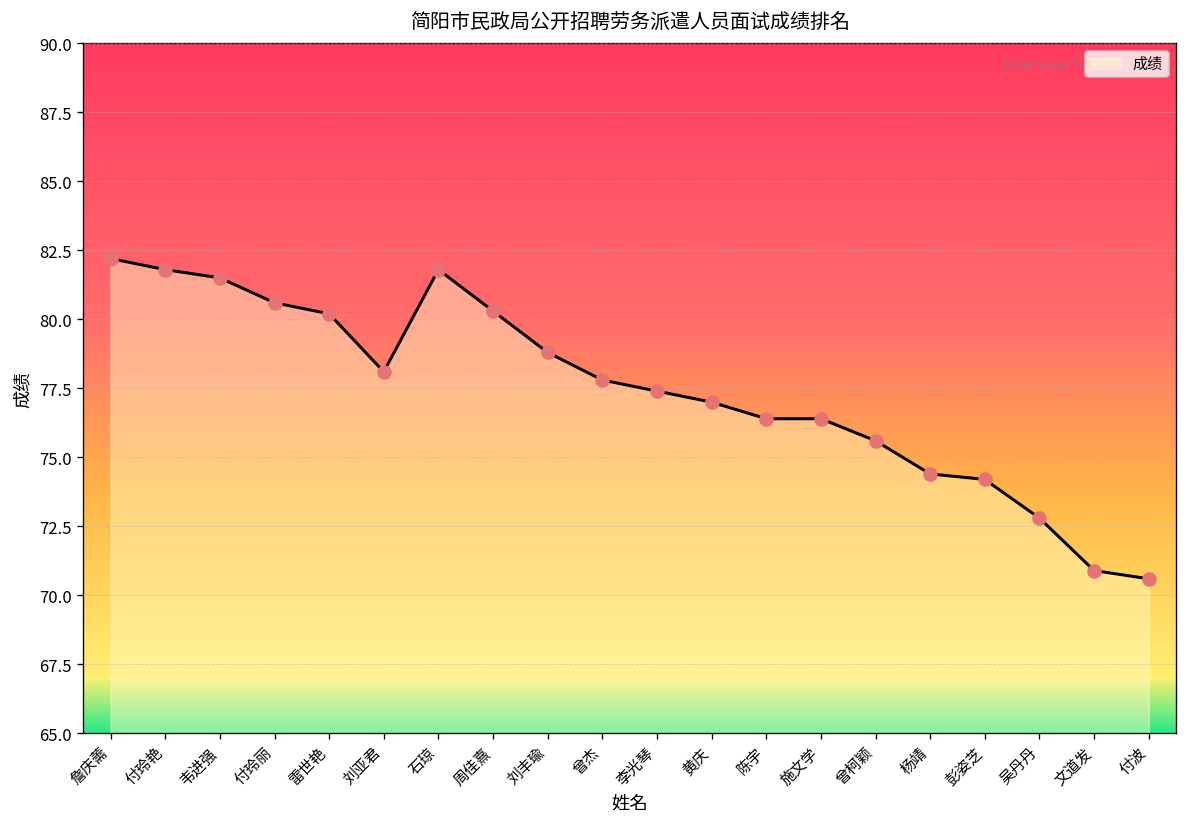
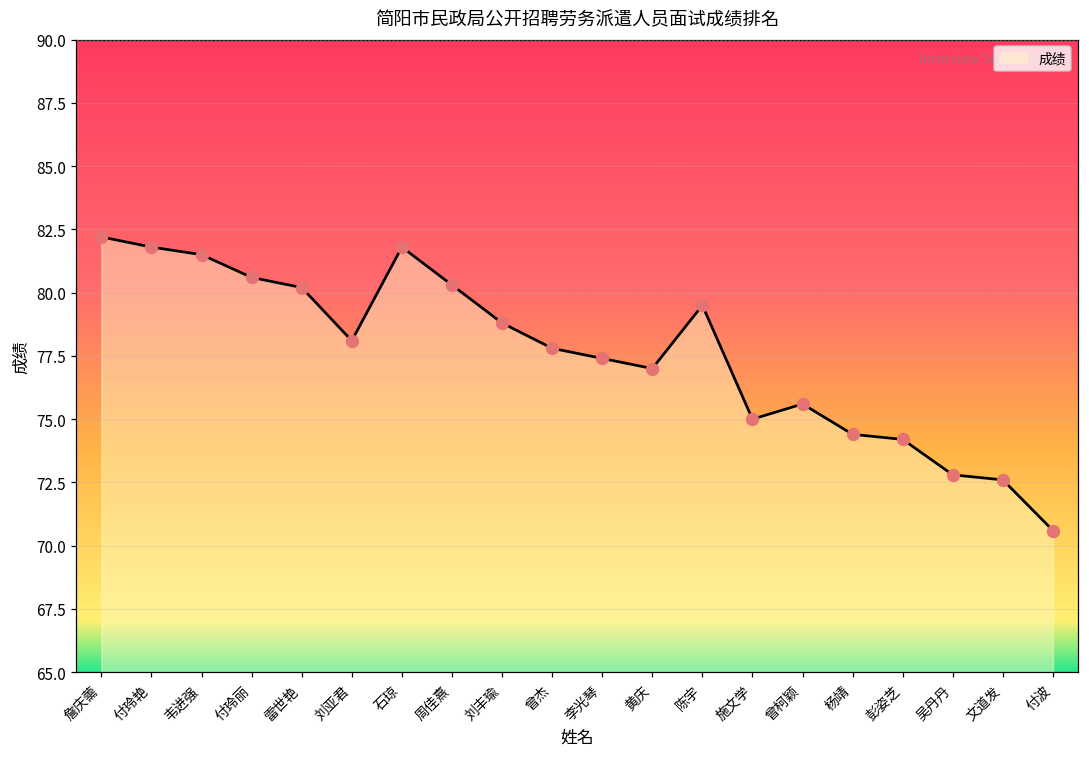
陈宇: 76.4 -> 79.5
施文学: 76.4 -> 75.0
文道发: 70.9 -> 72.6
